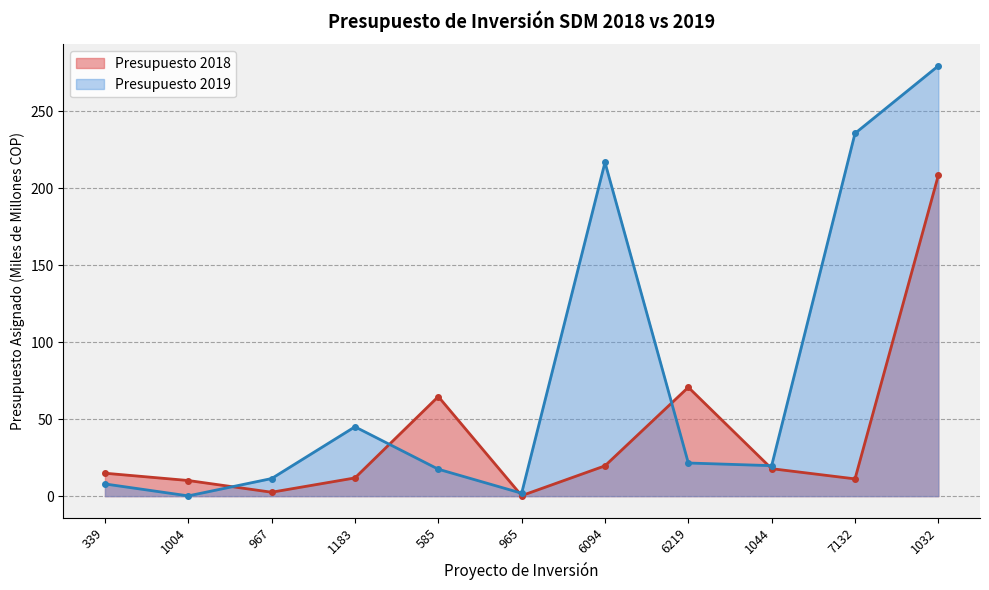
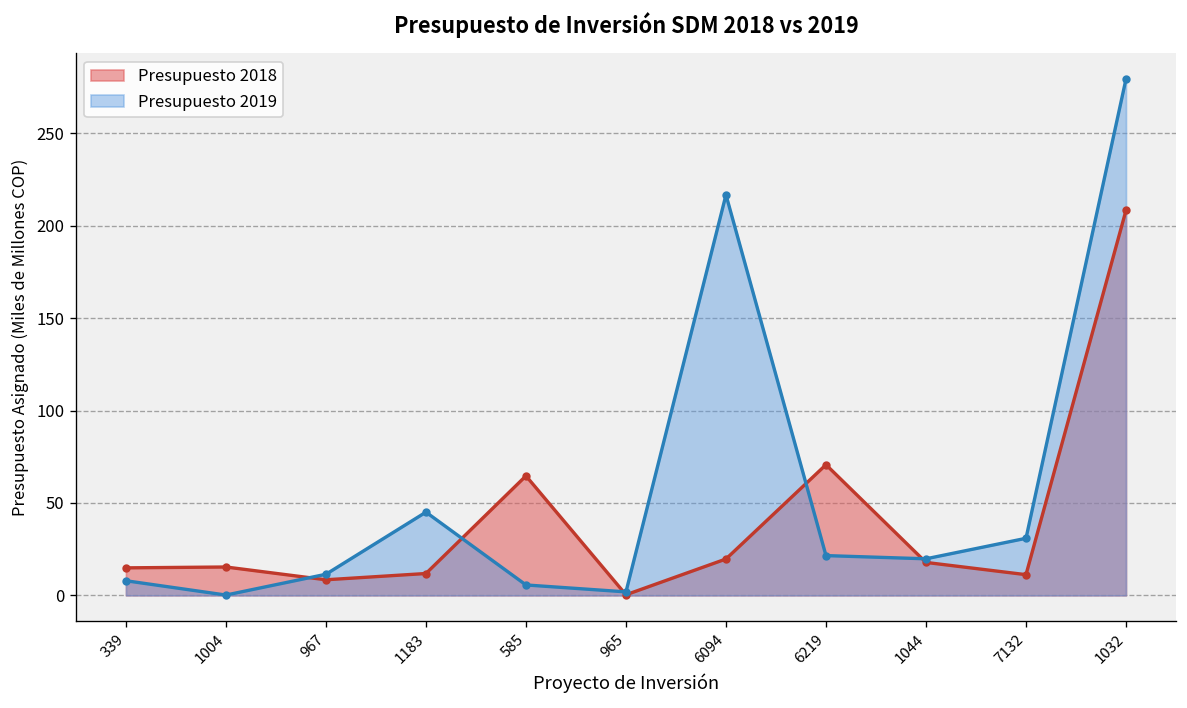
Presupuesto 2018, 1004: 10 -> 15
Presupuesto 2018, 967: 3 -> 8
Presupuesto 2019, 585: 17 -> 6
Presupuesto 2019, 7132: 236 -> 31
